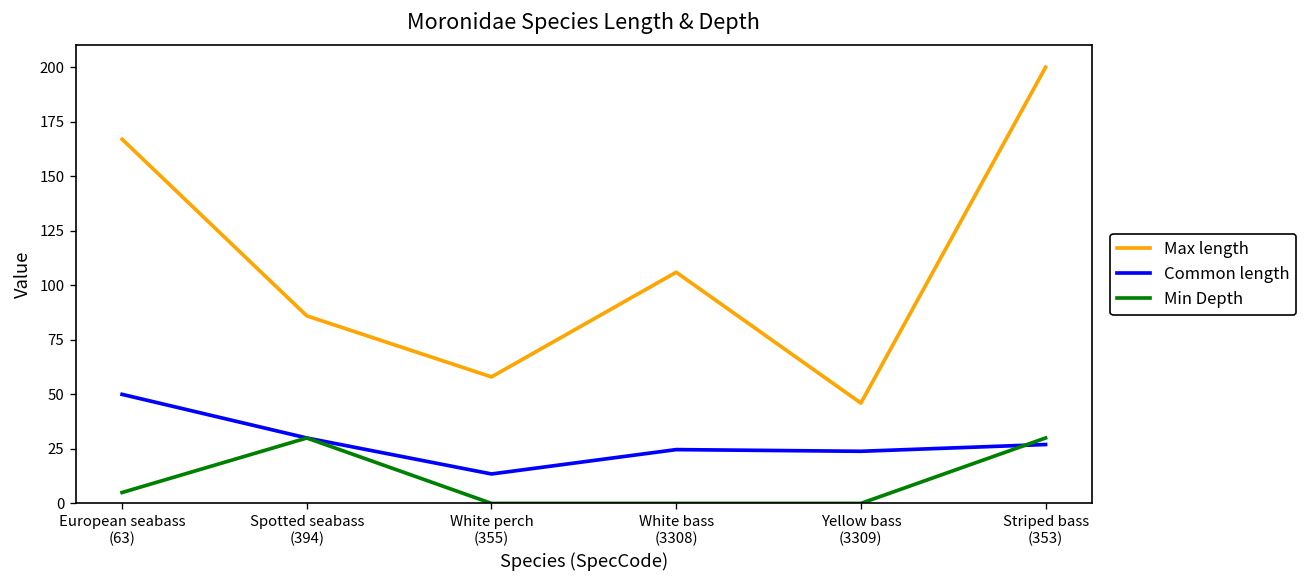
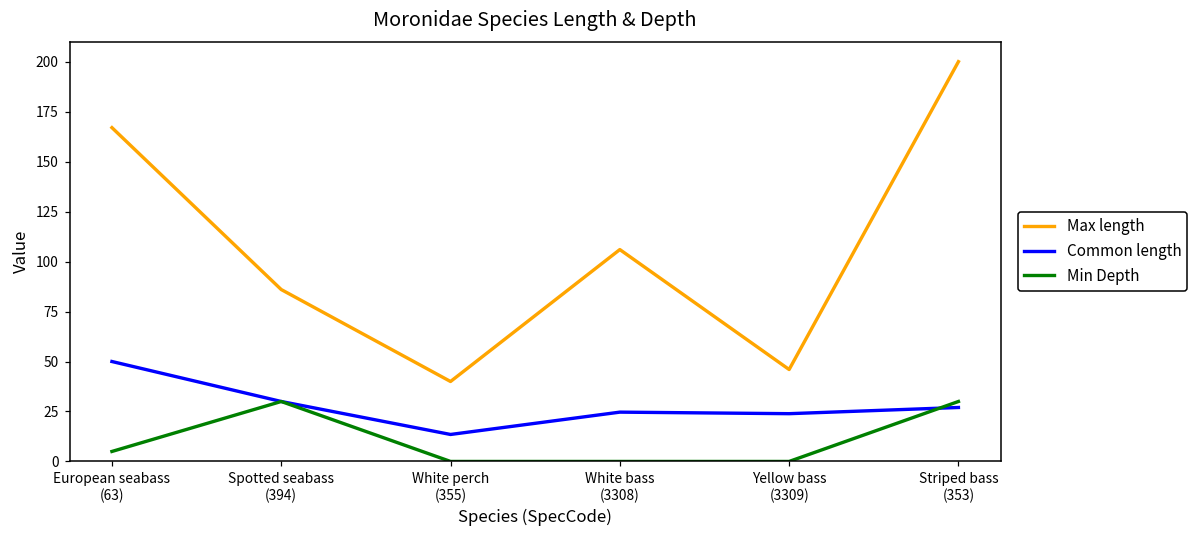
Max length, White perch (355): 58 -> 40
